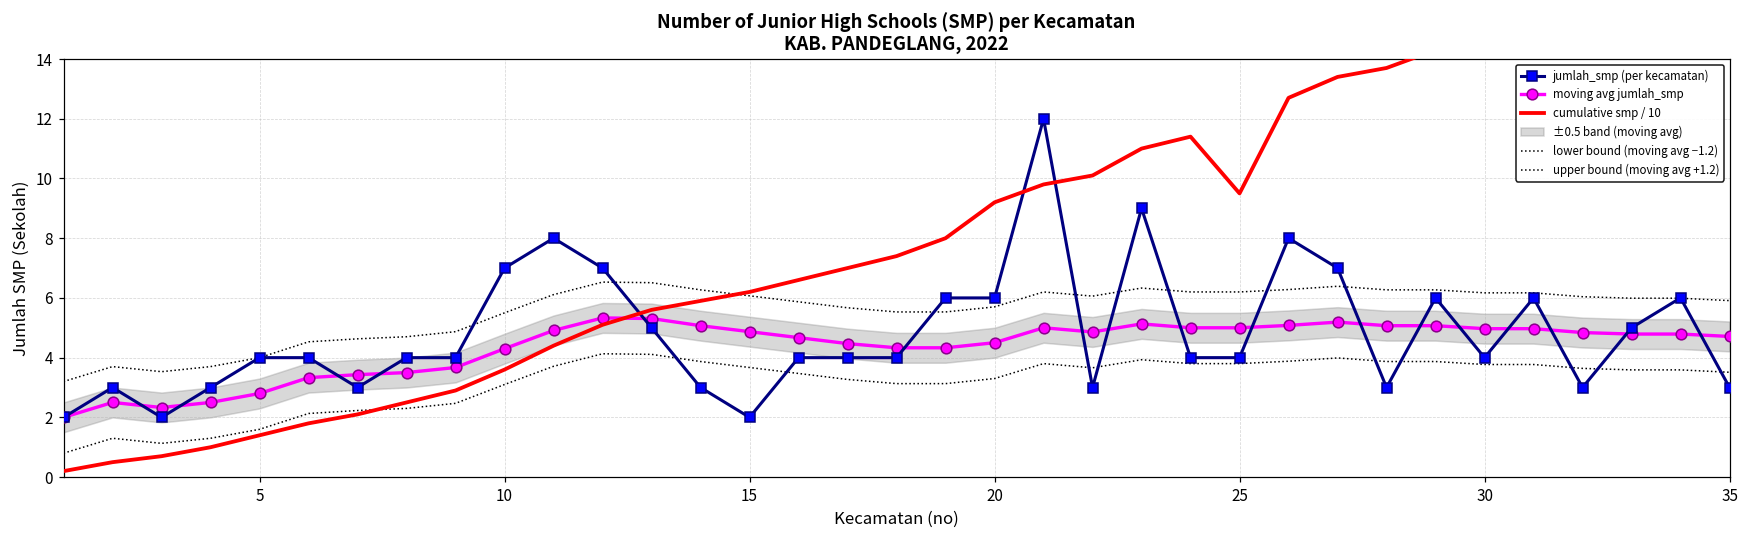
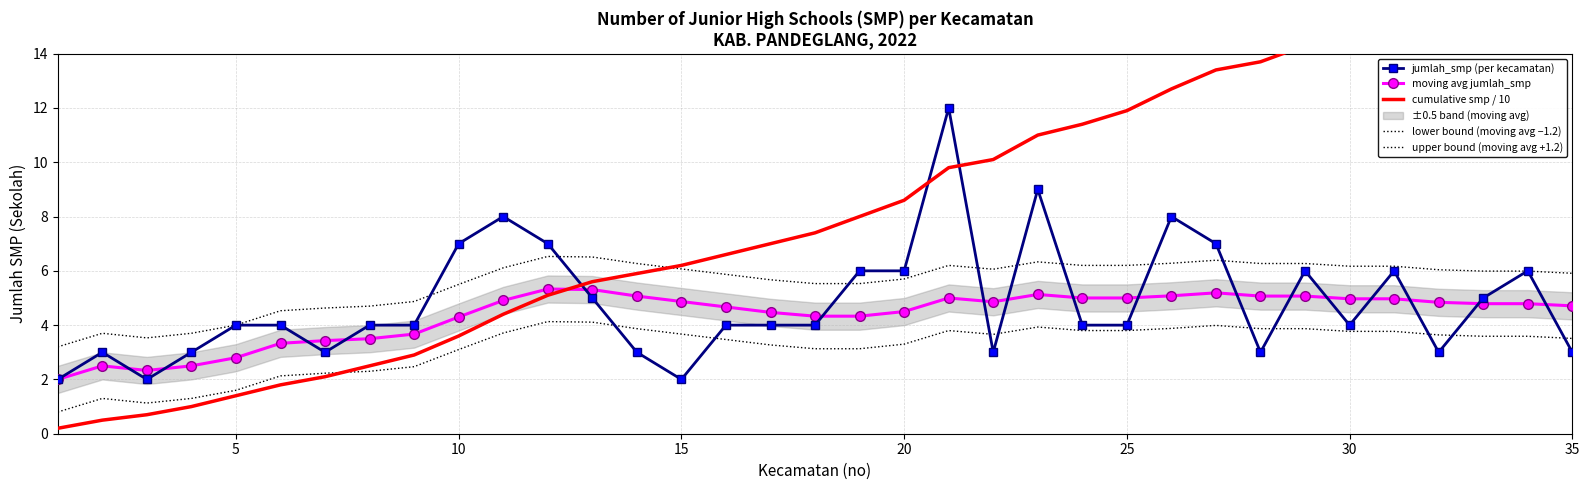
cumulative smp / 10, 20: 9.2 -> 8.6
cumulative smp / 10, 25: 9.5 -> 11.9
